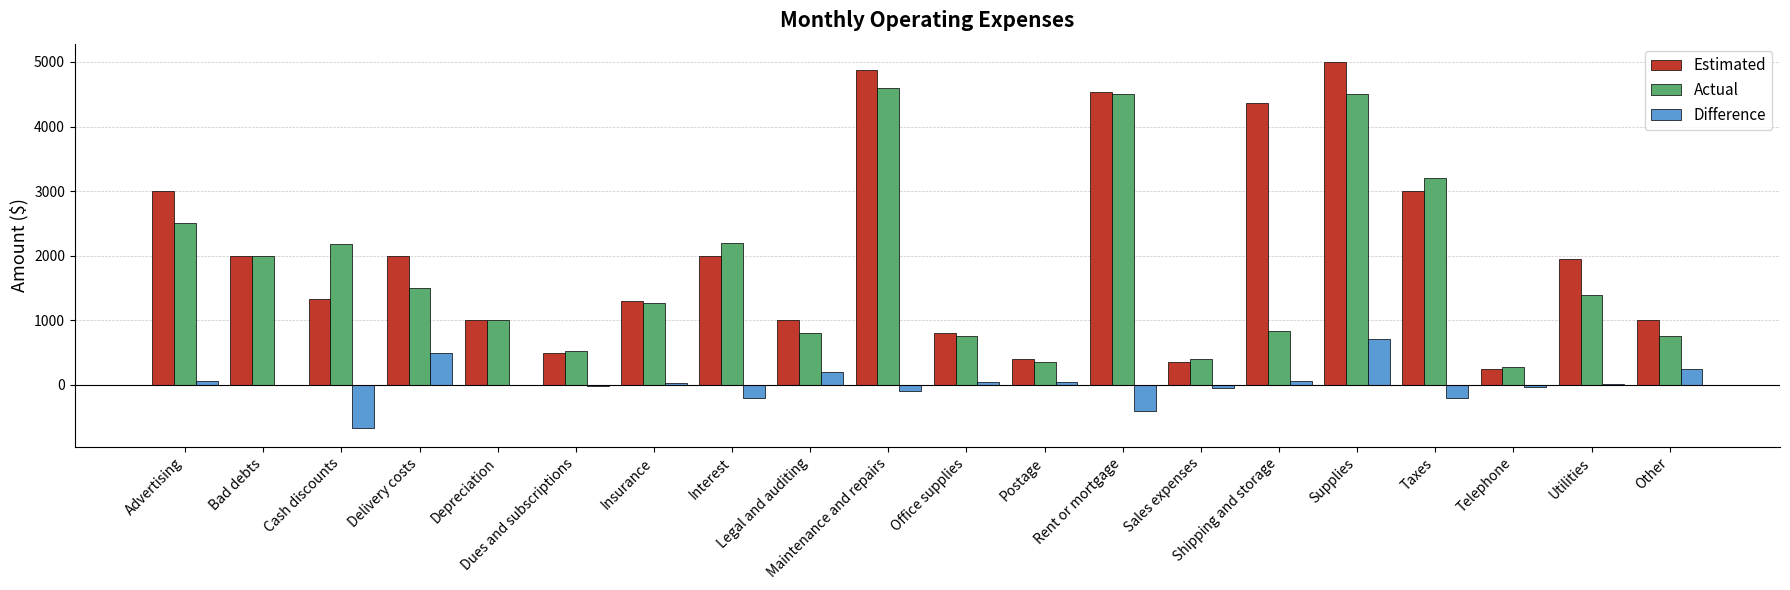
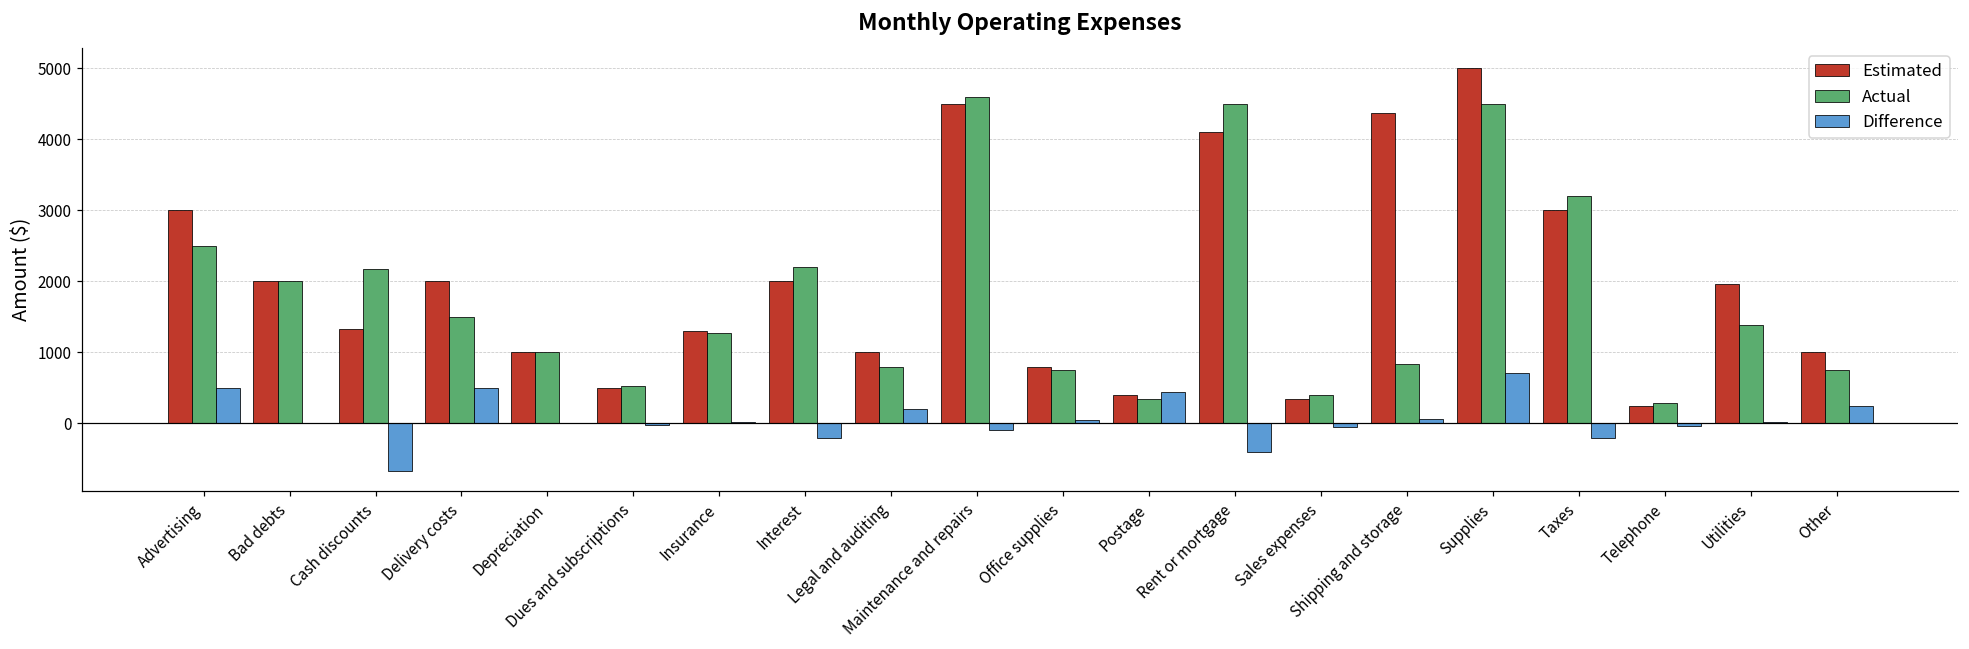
Difference, Advertising: 100 -> 500
Estimated, Maintenance and repairs: 4900 -> 4500
Difference, Postage: 100 -> 400
Estimated, Rent or mortgage: 4500 -> 4100
